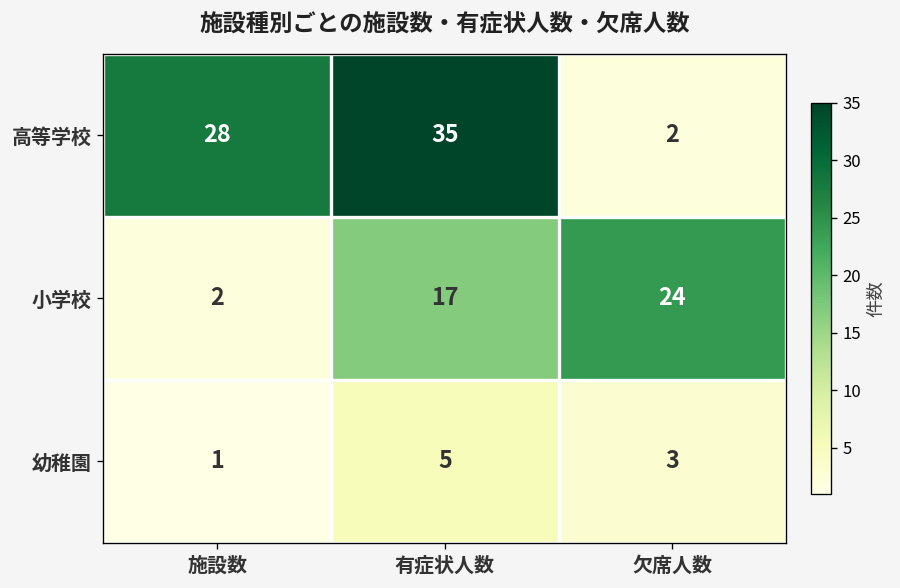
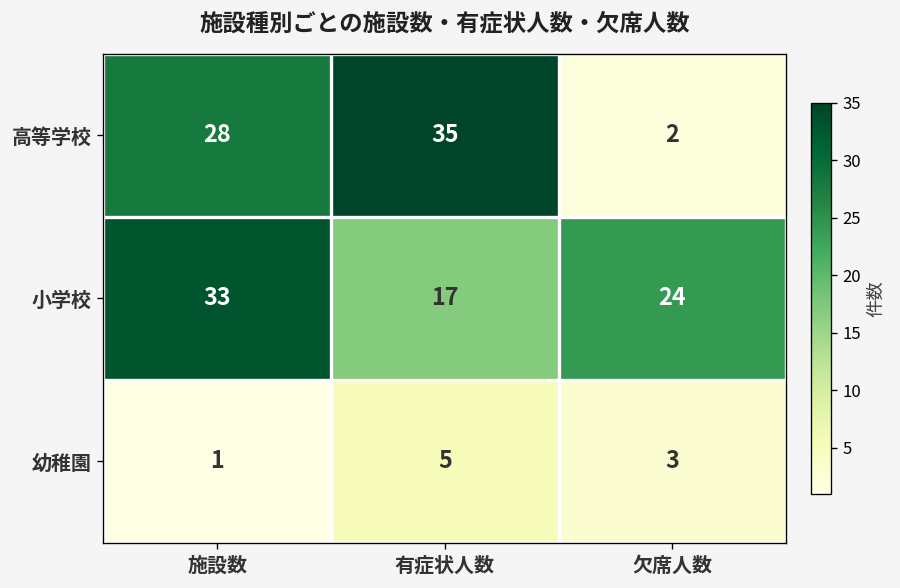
小学校, 施設数: 2 -> 33
